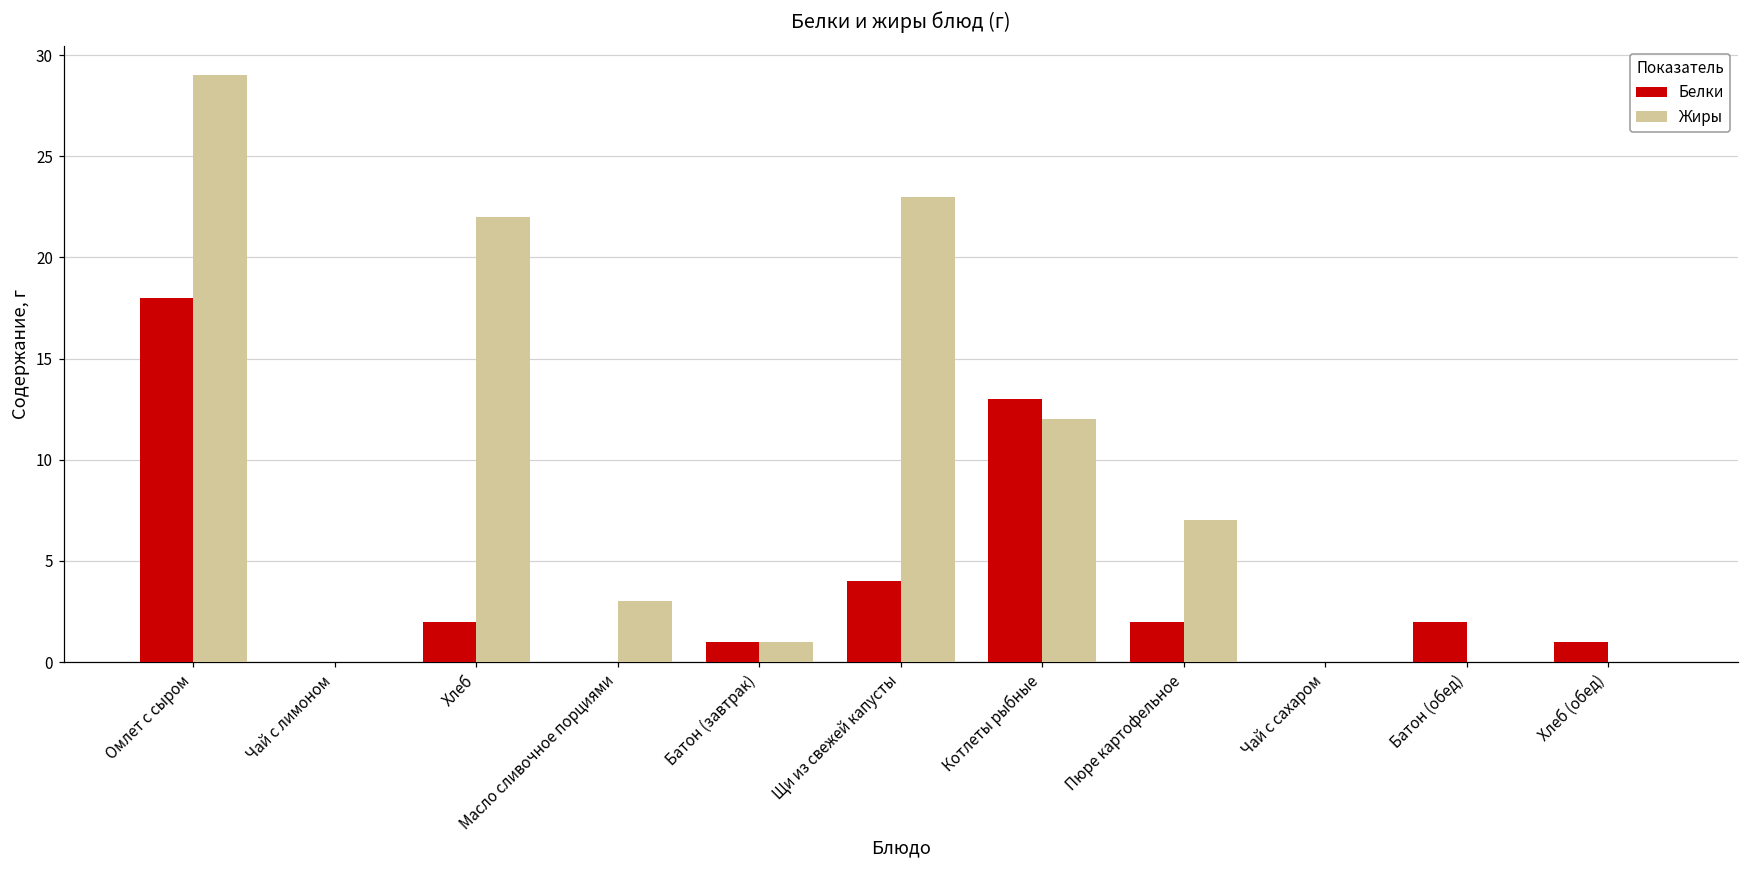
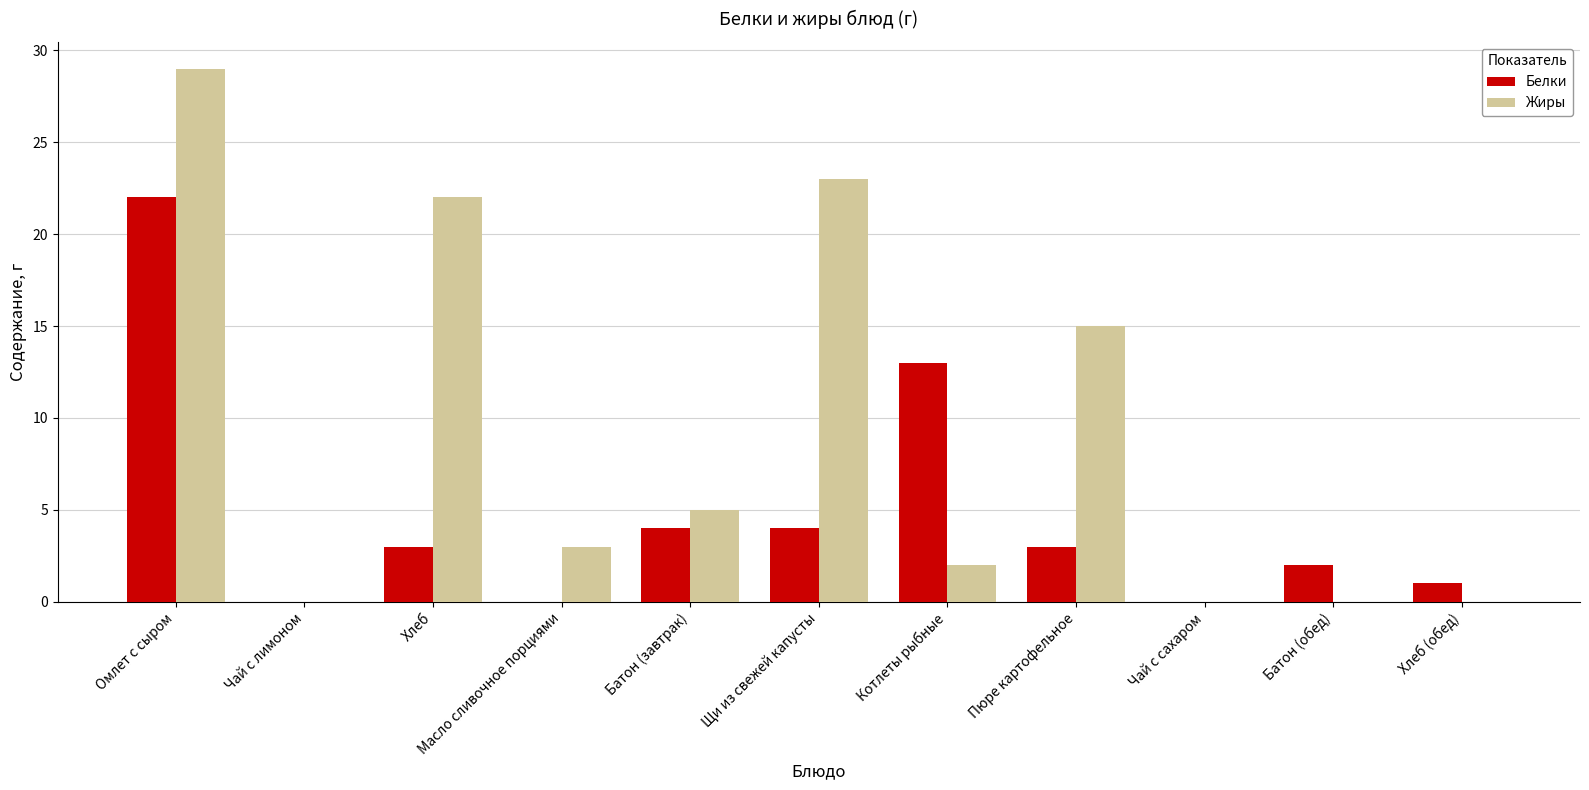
Белки, Омлет с сыром: 18 -> 22
Белки, Хлеб: 2 -> 3
Белки, Батон (завтрак): 1 -> 4
Жиры, Батон (завтрак): 1 -> 5
Жиры, Котлеты рыбные: 12 -> 2
Белки, Пюре картофельное: 2 -> 3
Жиры, Пюре картофельное: 7 -> 15
